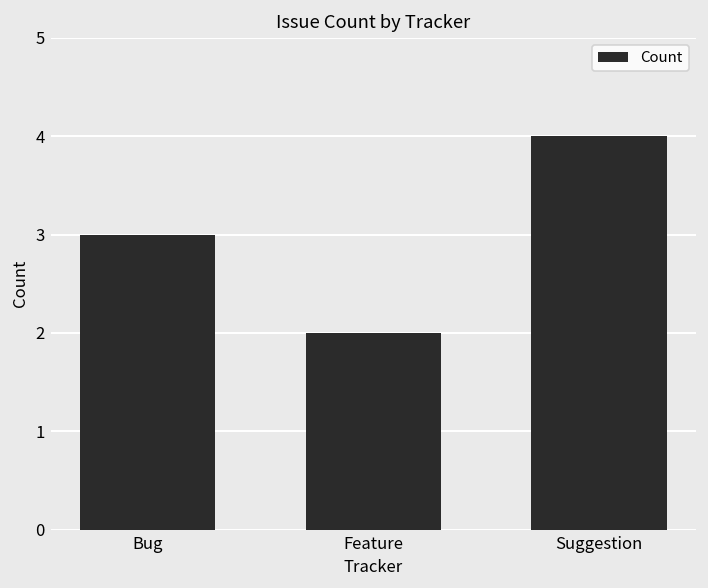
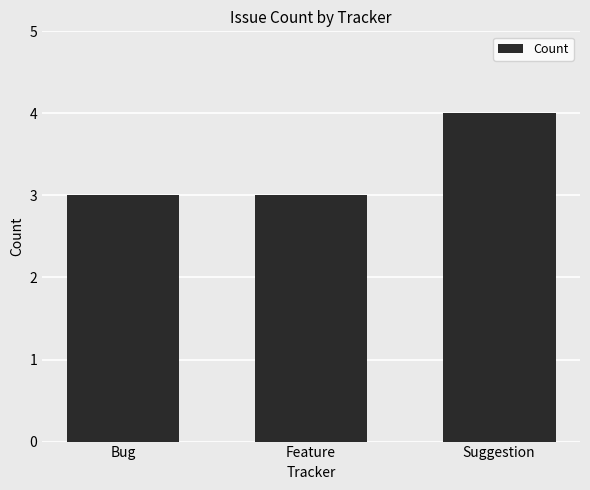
Feature: 2 -> 3
